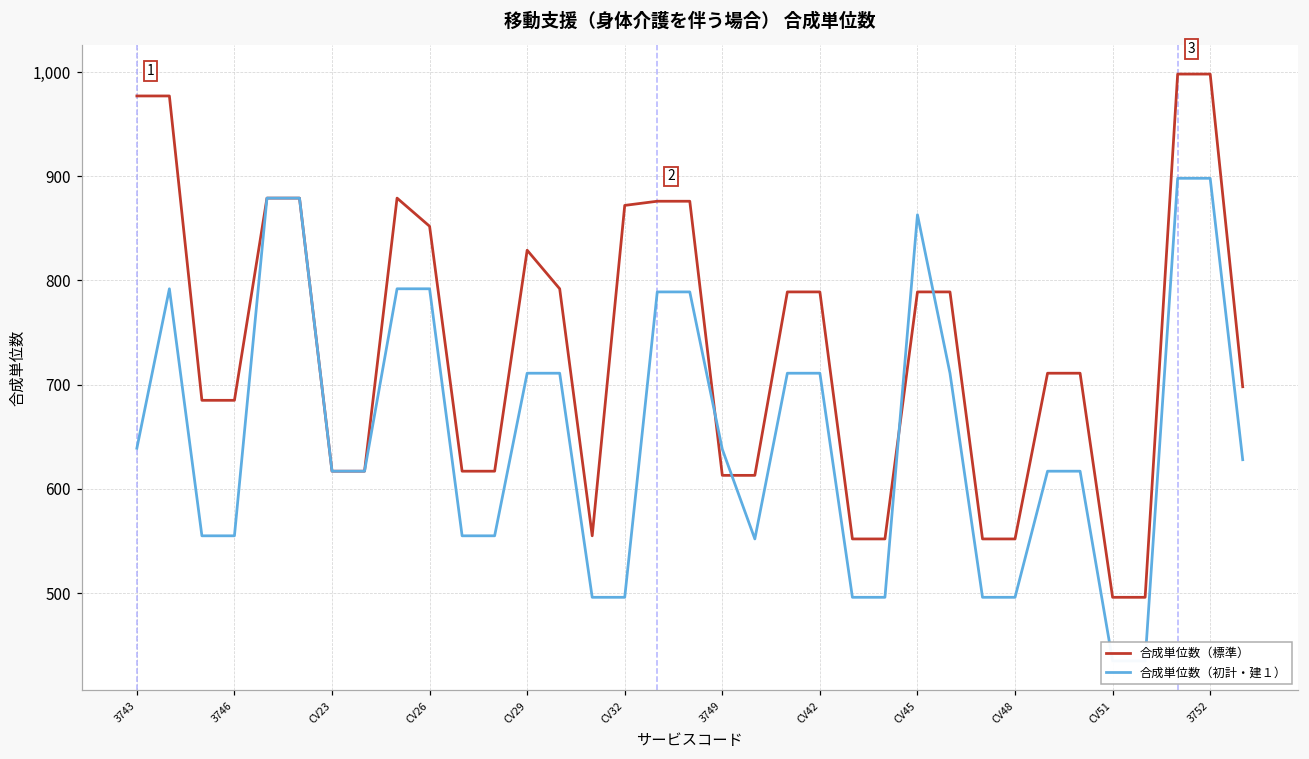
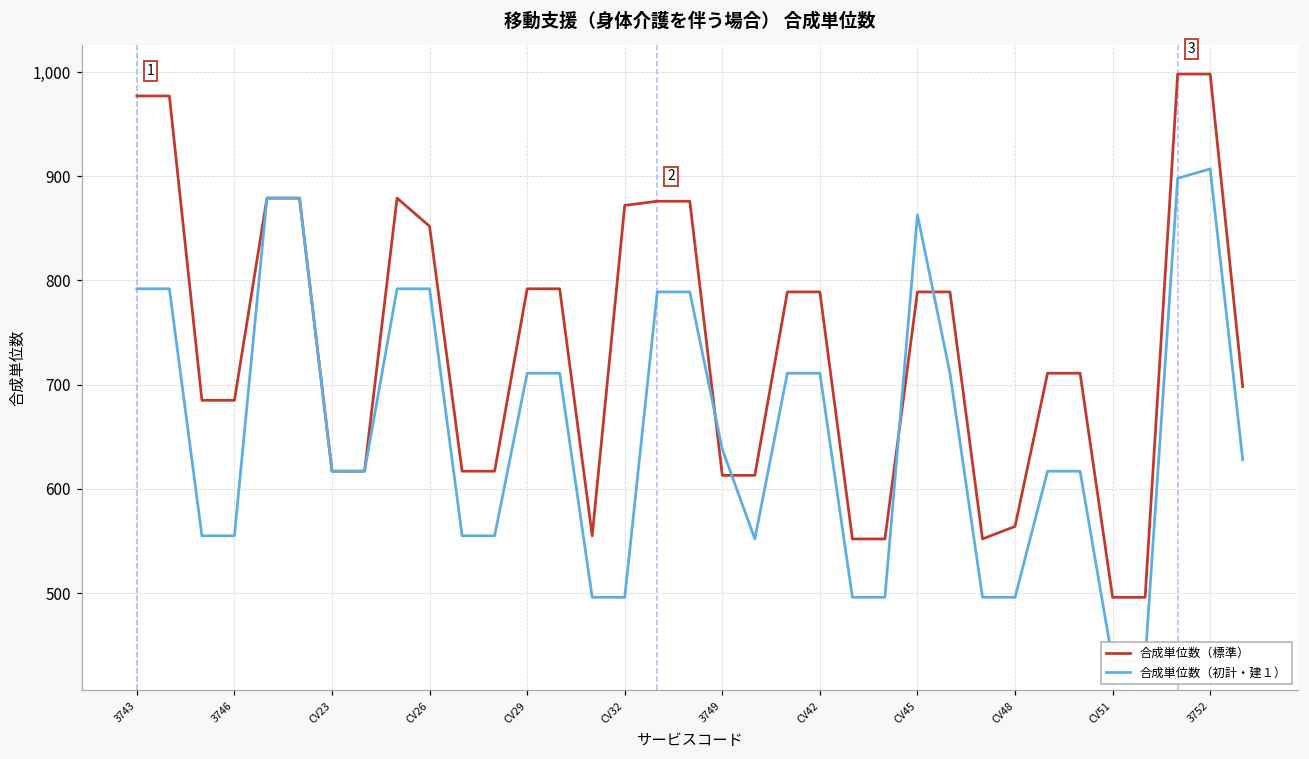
合成単位数（初計・建１）, 3743: 640 -> 790
合成単位数（標準）, CV29: 830 -> 790
合成単位数（標準）, CV48: 550 -> 560
合成単位数（初計・建１）, 3752: 900 -> 910
